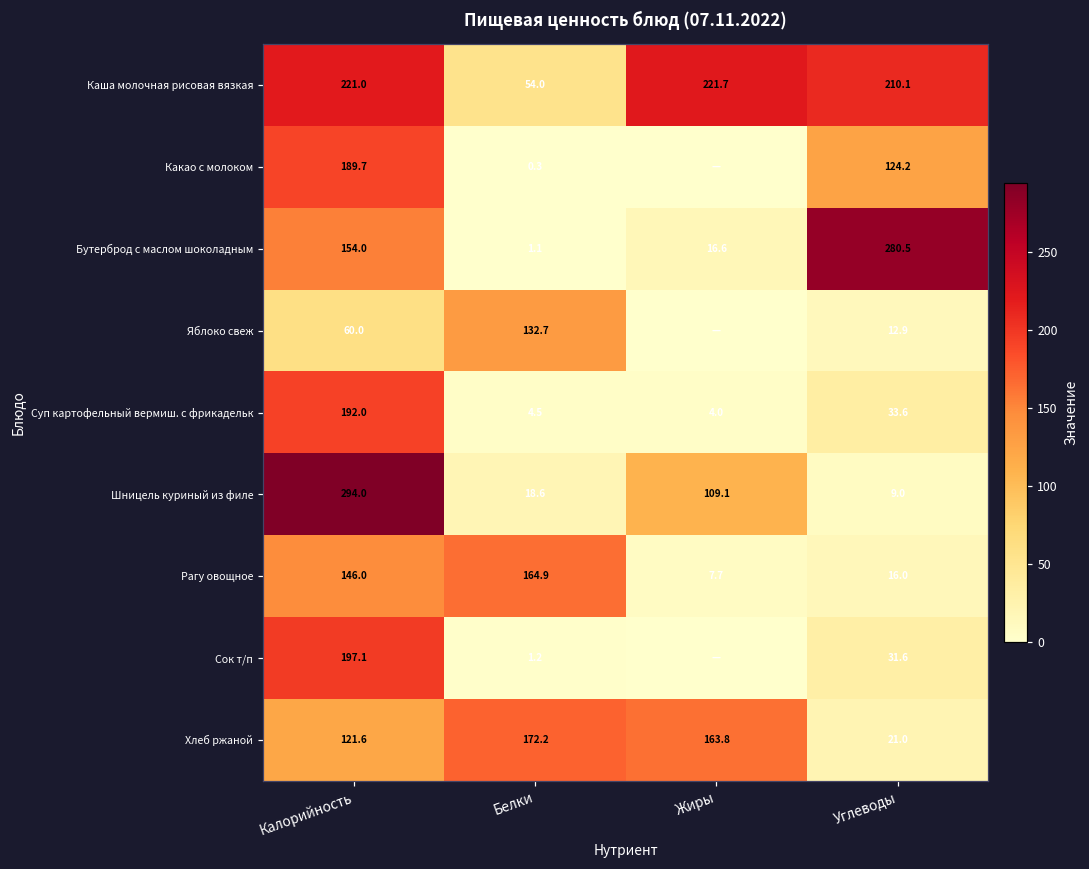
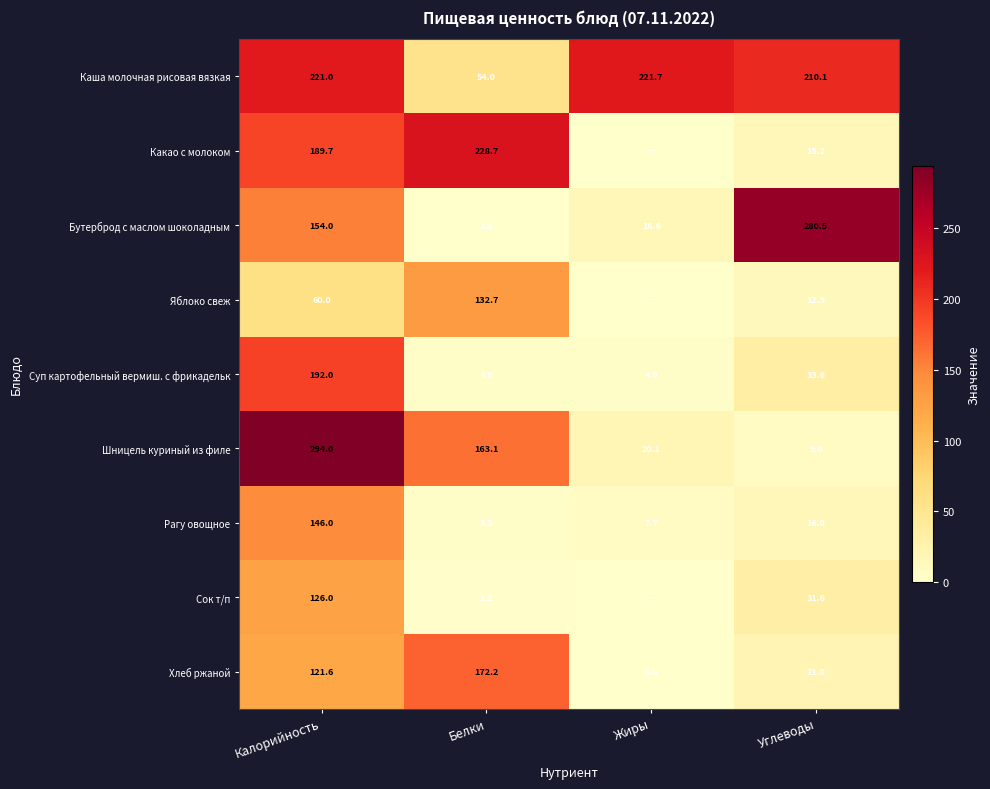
Какао с молоком, Белки: 0.3 -> 228.7
Какао с молоком, Углеводы: 124.2 -> 15.2
Шницель куриный из филе, Белки: 18.6 -> 163.1
Шницель куриный из филе, Жиры: 109.1 -> 20.1
Рагу овощное, Белки: 164.9 -> 3.5
Сок т/п, Калорийность: 197.1 -> 126.0
Хлеб ржаной, Жиры: 163.8 -> 0.6
